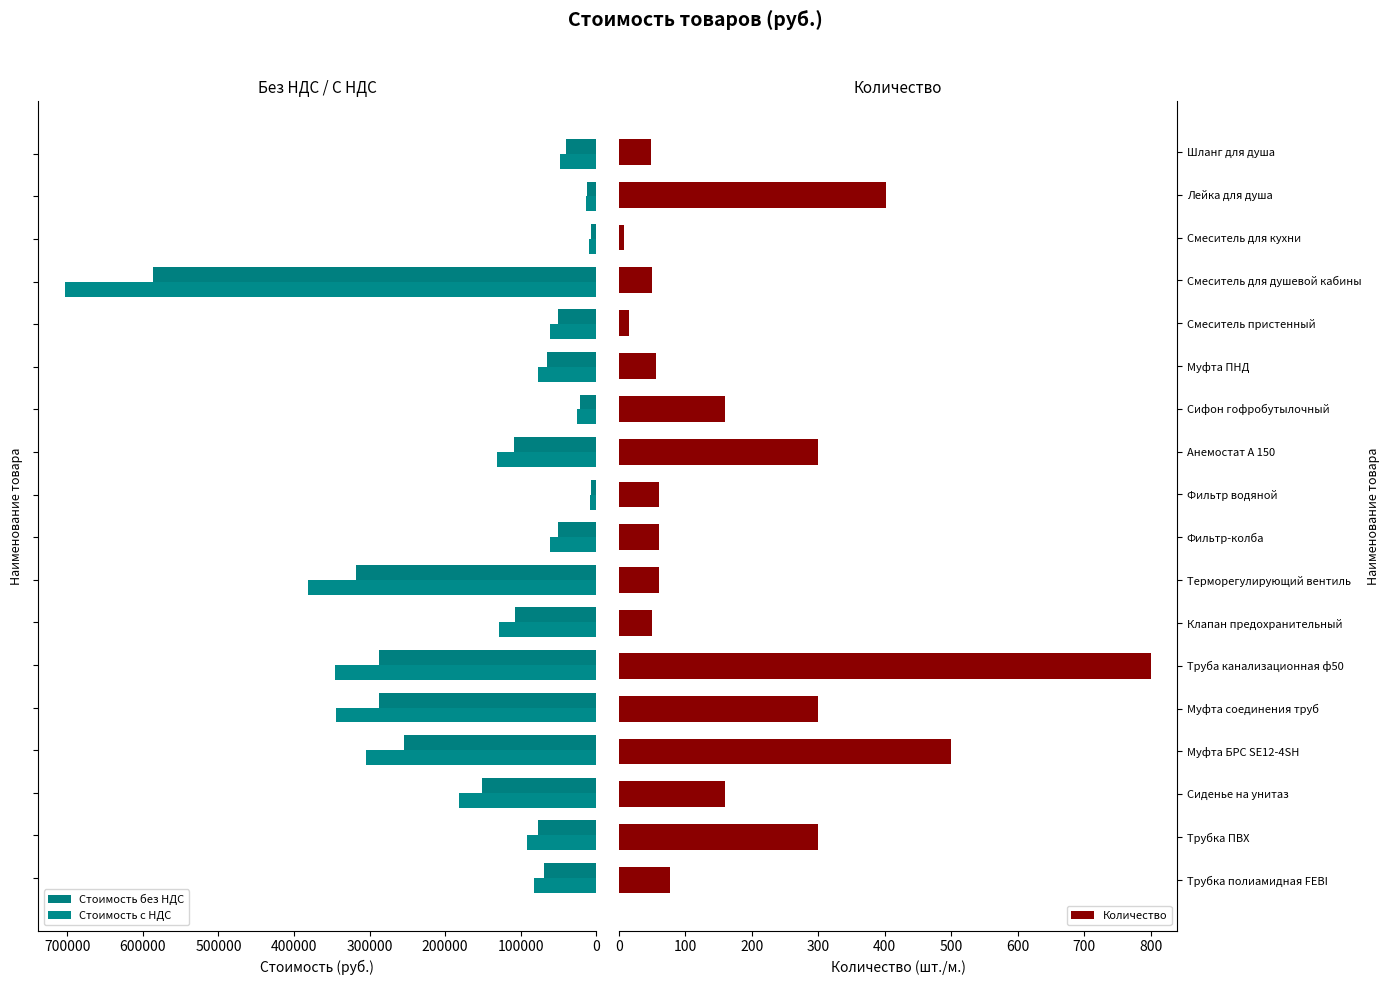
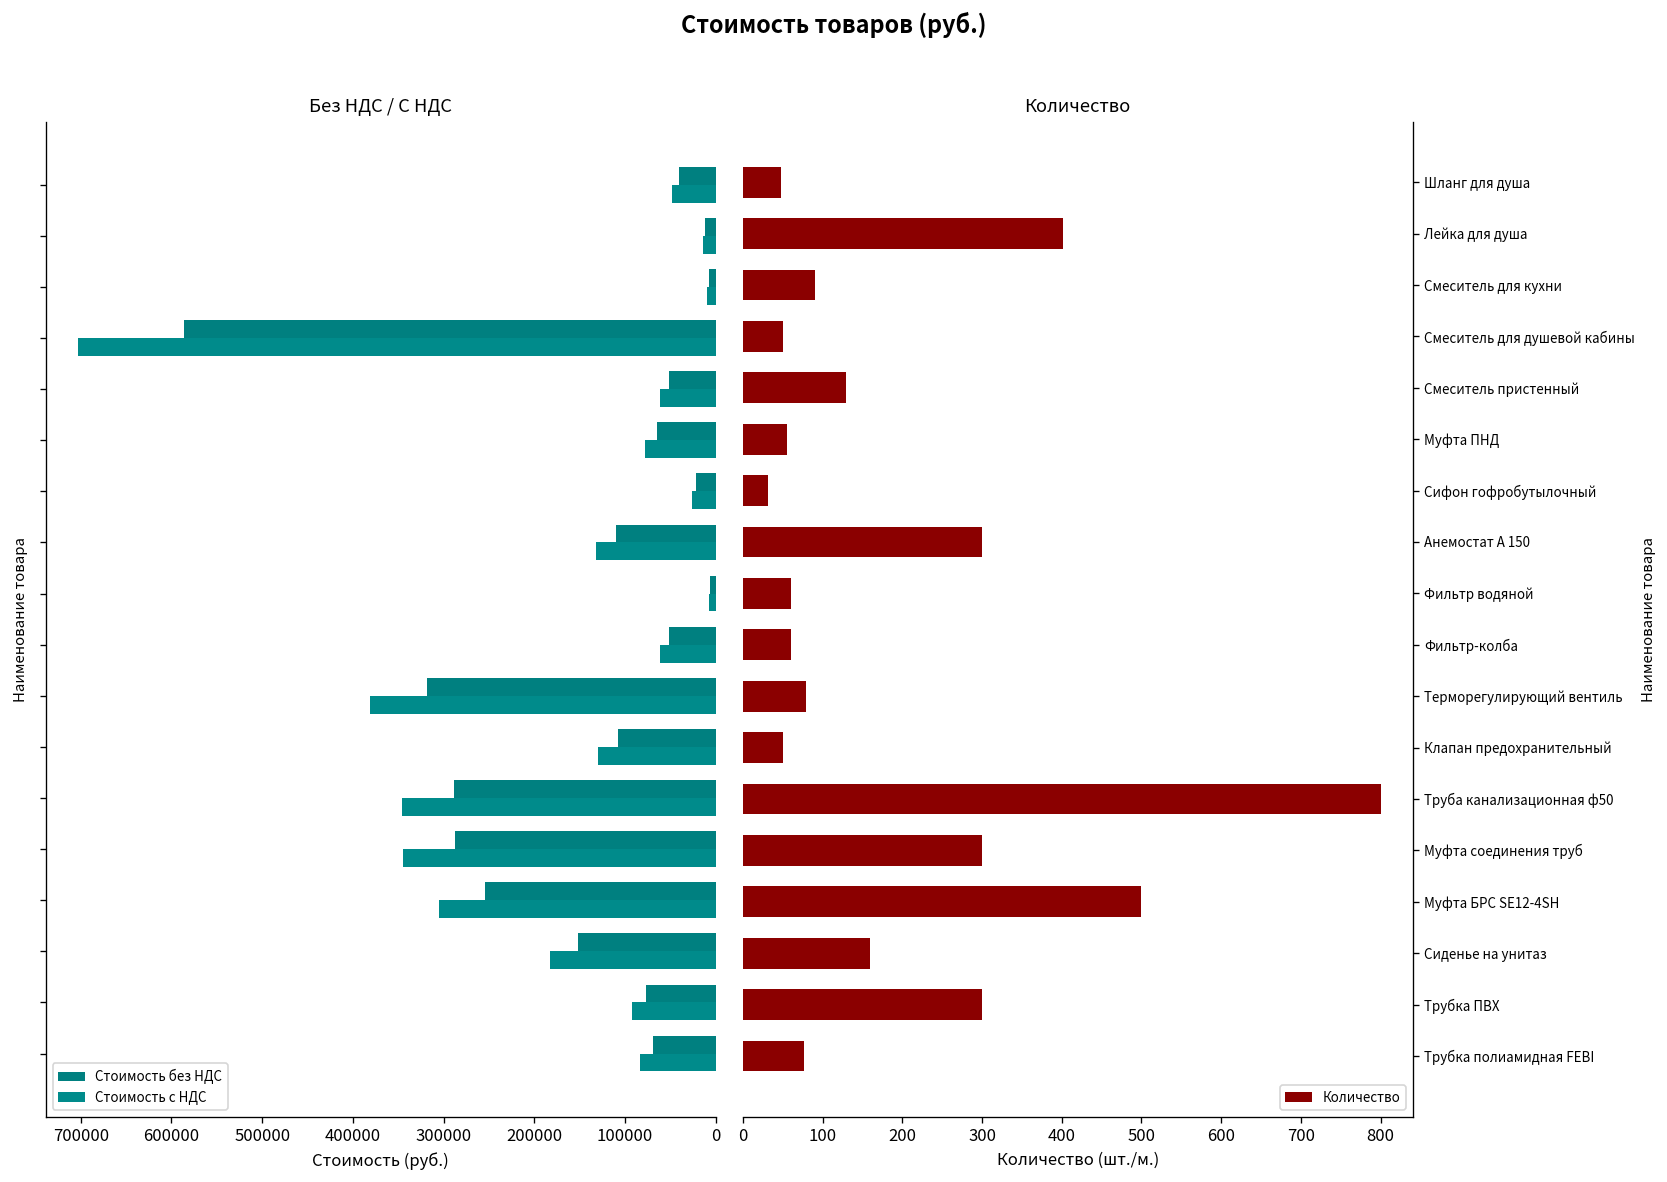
Количество, Смеситель для кухни: 10 -> 90
Количество, Смеситель пристенный: 20 -> 130
Количество, Сифон гофробутылочный: 160 -> 30
Количество, Терморегулирующий вентиль: 60 -> 80
